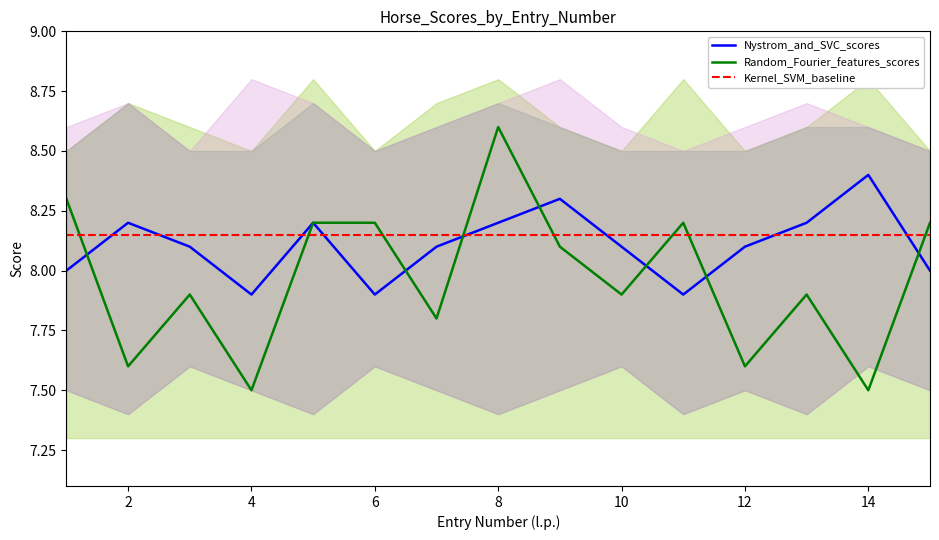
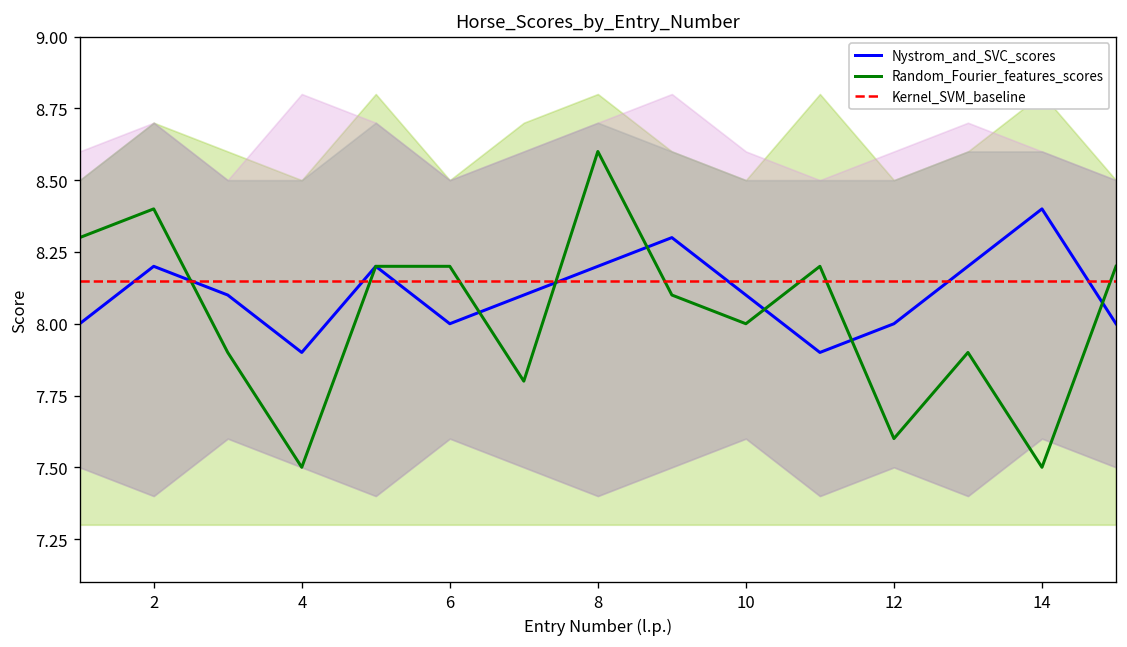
Random_Fourier_features_scores, 2: 7.6 -> 8.4
Nystrom_and_SVC_scores, 6: 7.9 -> 8.0
Random_Fourier_features_scores, 10: 7.9 -> 8.0
Nystrom_and_SVC_scores, 12: 8.1 -> 8.0
